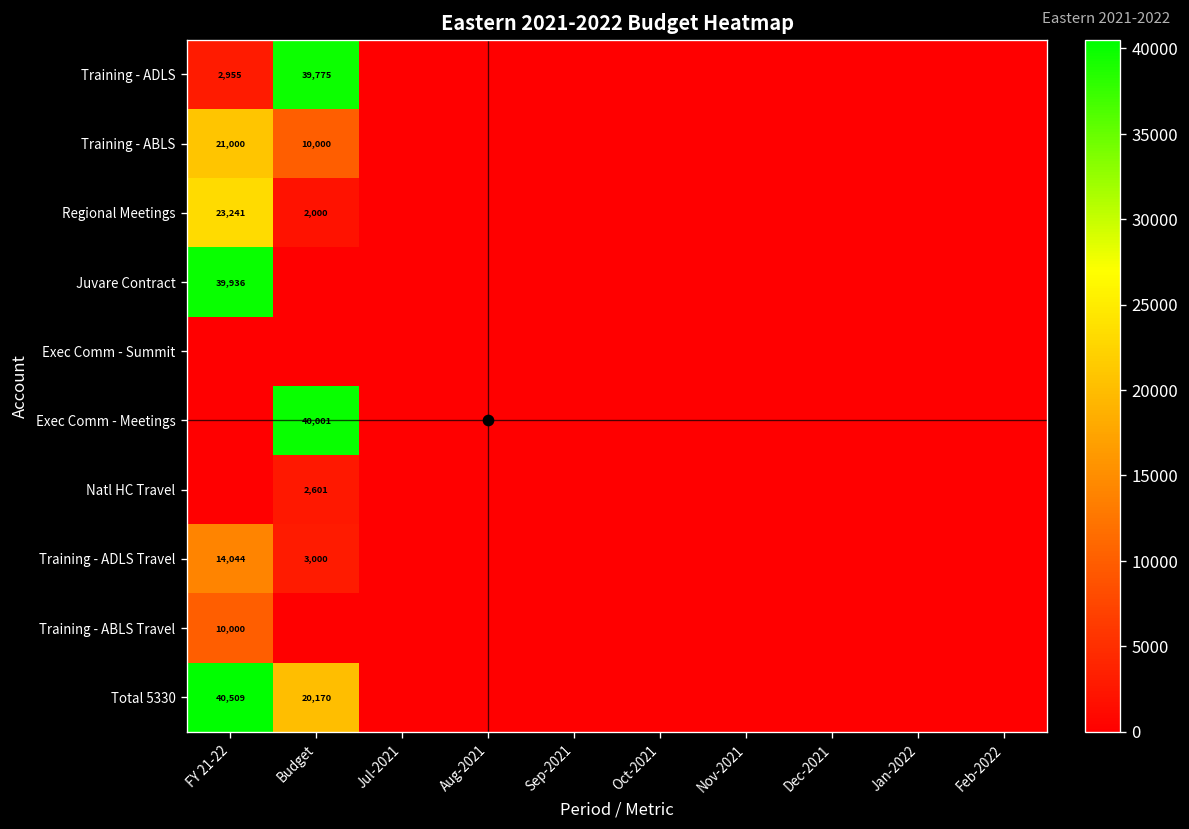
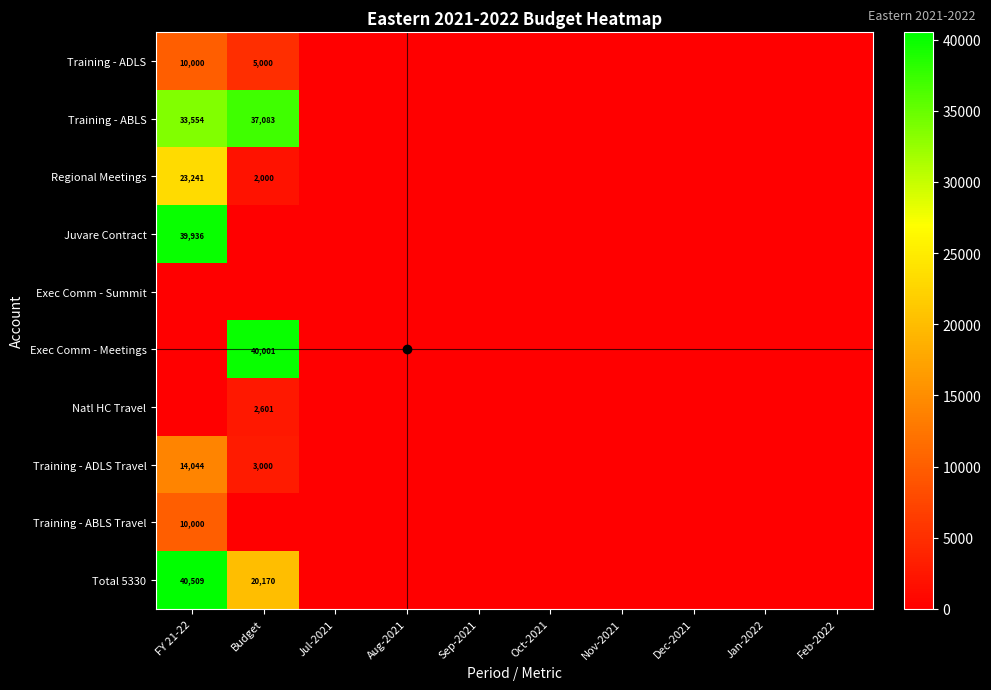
Training - ADLS, FY 21-22: 2,955 -> 10,000
Training - ADLS, Budget: 39,775 -> 5,000
Training - ABLS, FY 21-22: 21,000 -> 33,554
Training - ABLS, Budget: 10,000 -> 37,083
